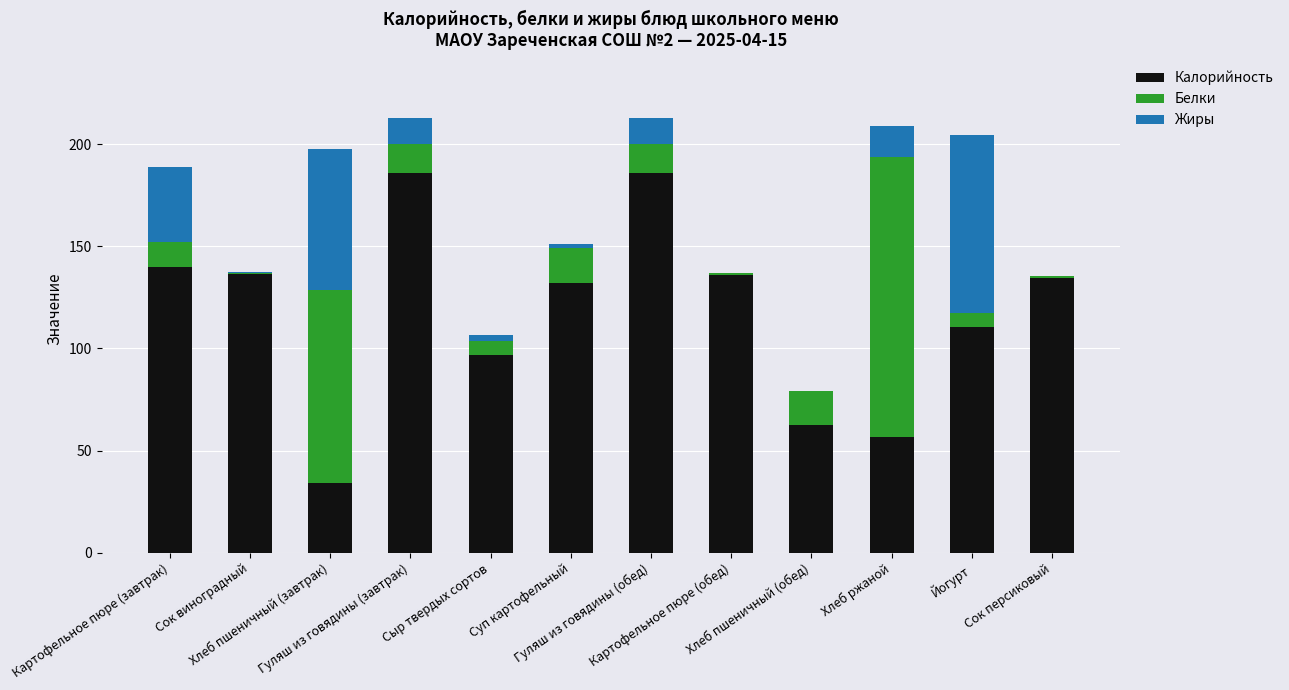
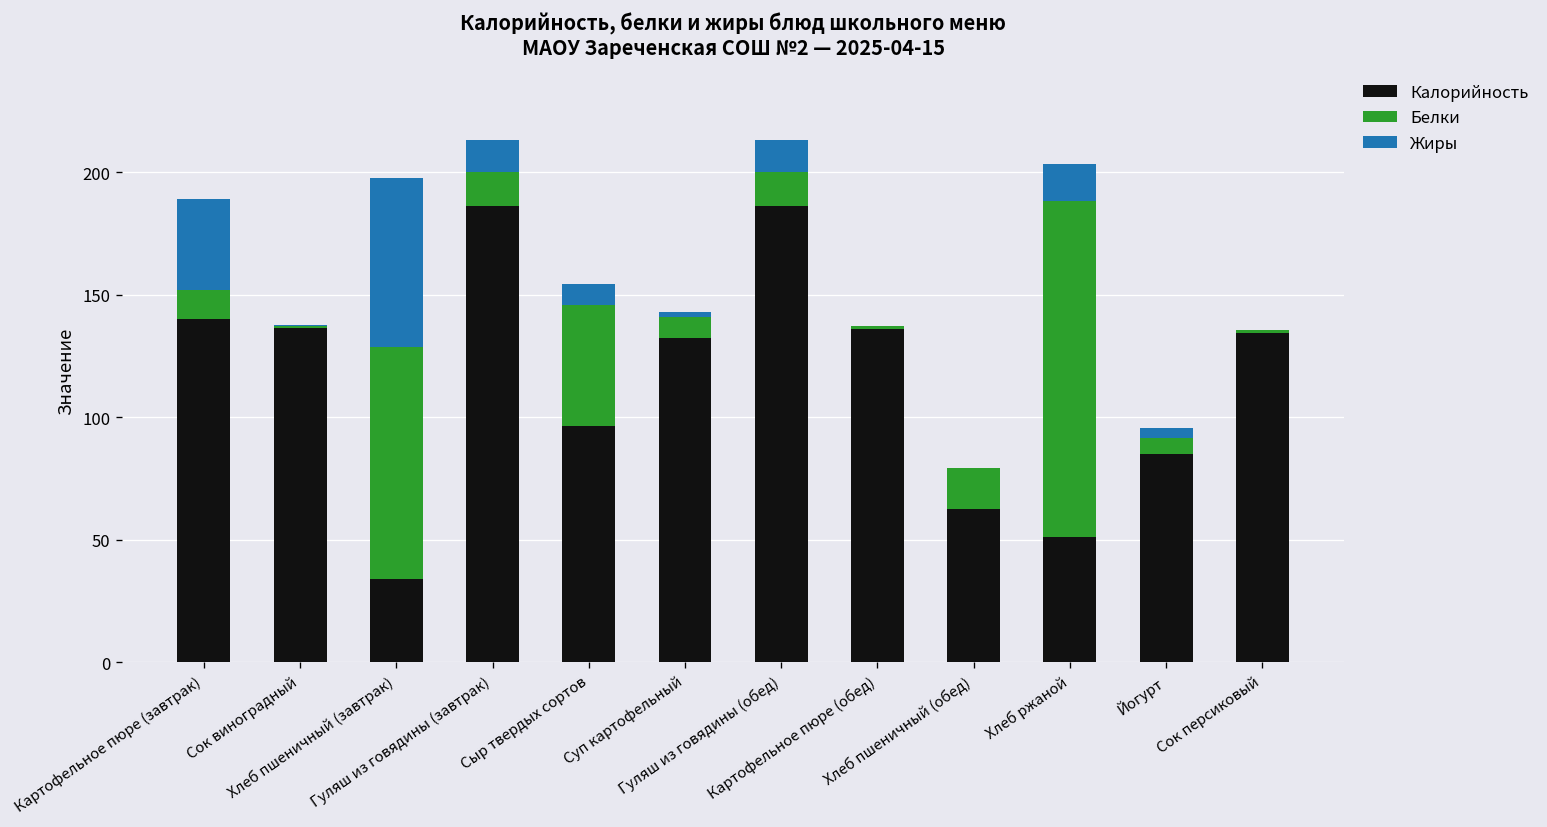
Белки, Сыр твердых сортов: 7 -> 49
Жиры, Сыр твердых сортов: 3 -> 9
Белки, Суп картофельный: 17 -> 9
Калорийность, Хлеб ржаной: 57 -> 51
Калорийность, Йогурт: 111 -> 85
Жиры, Йогурт: 87 -> 4
